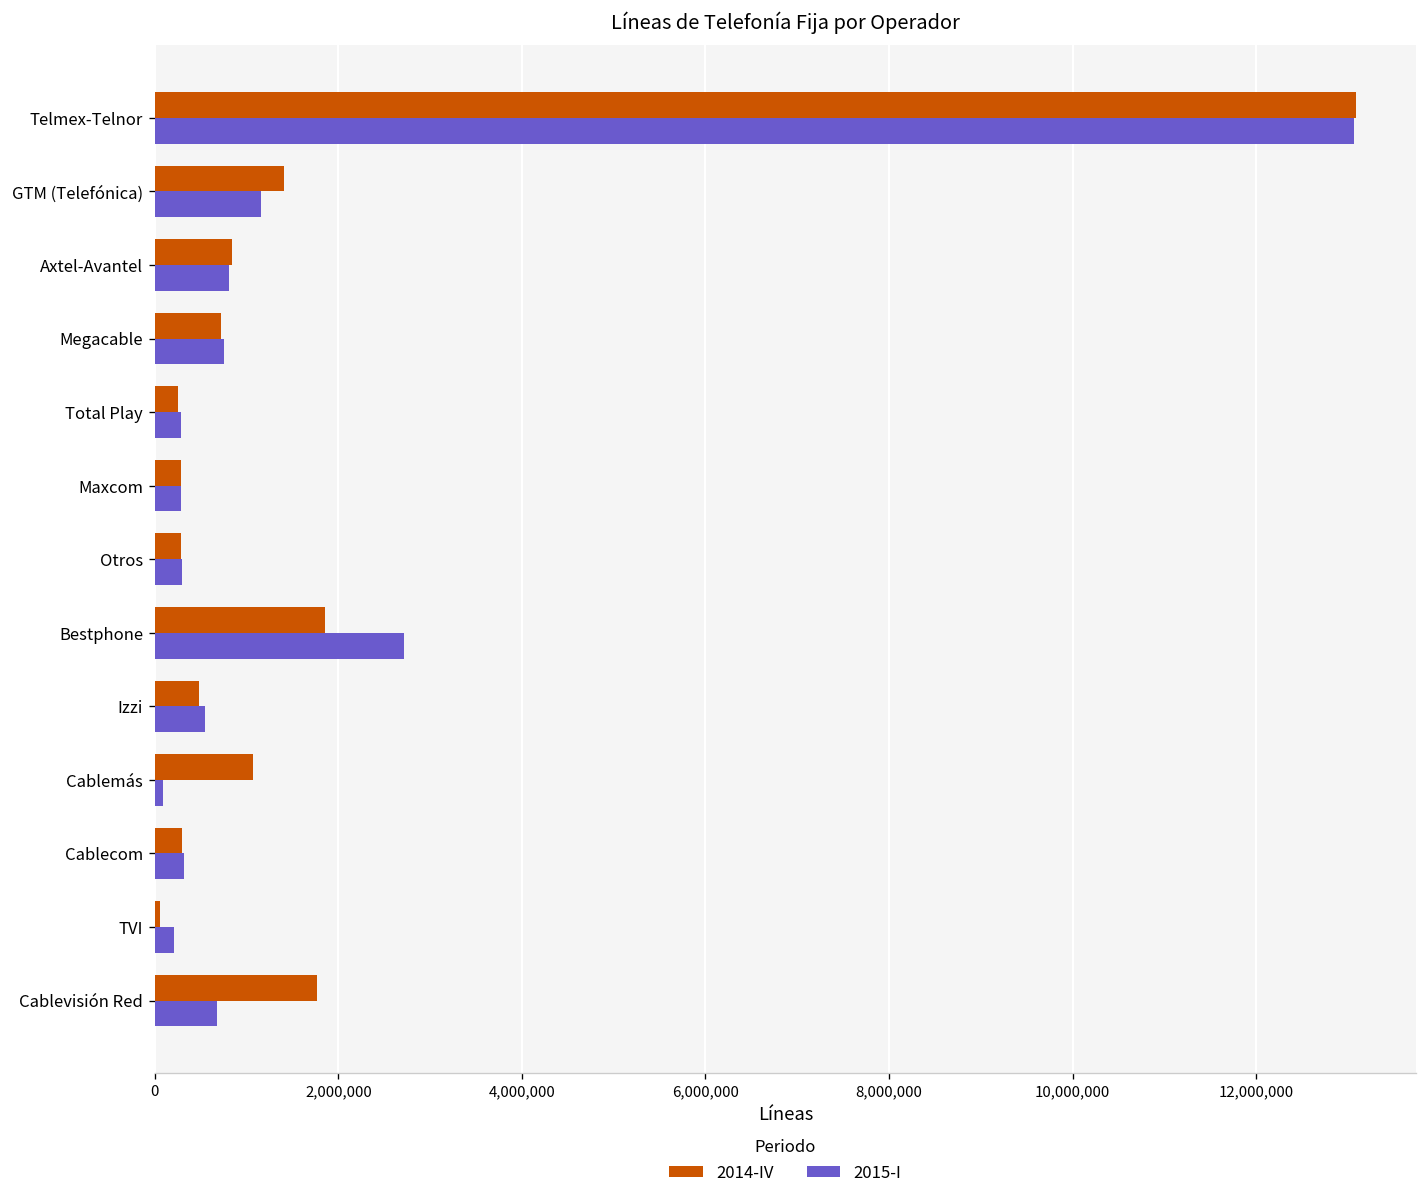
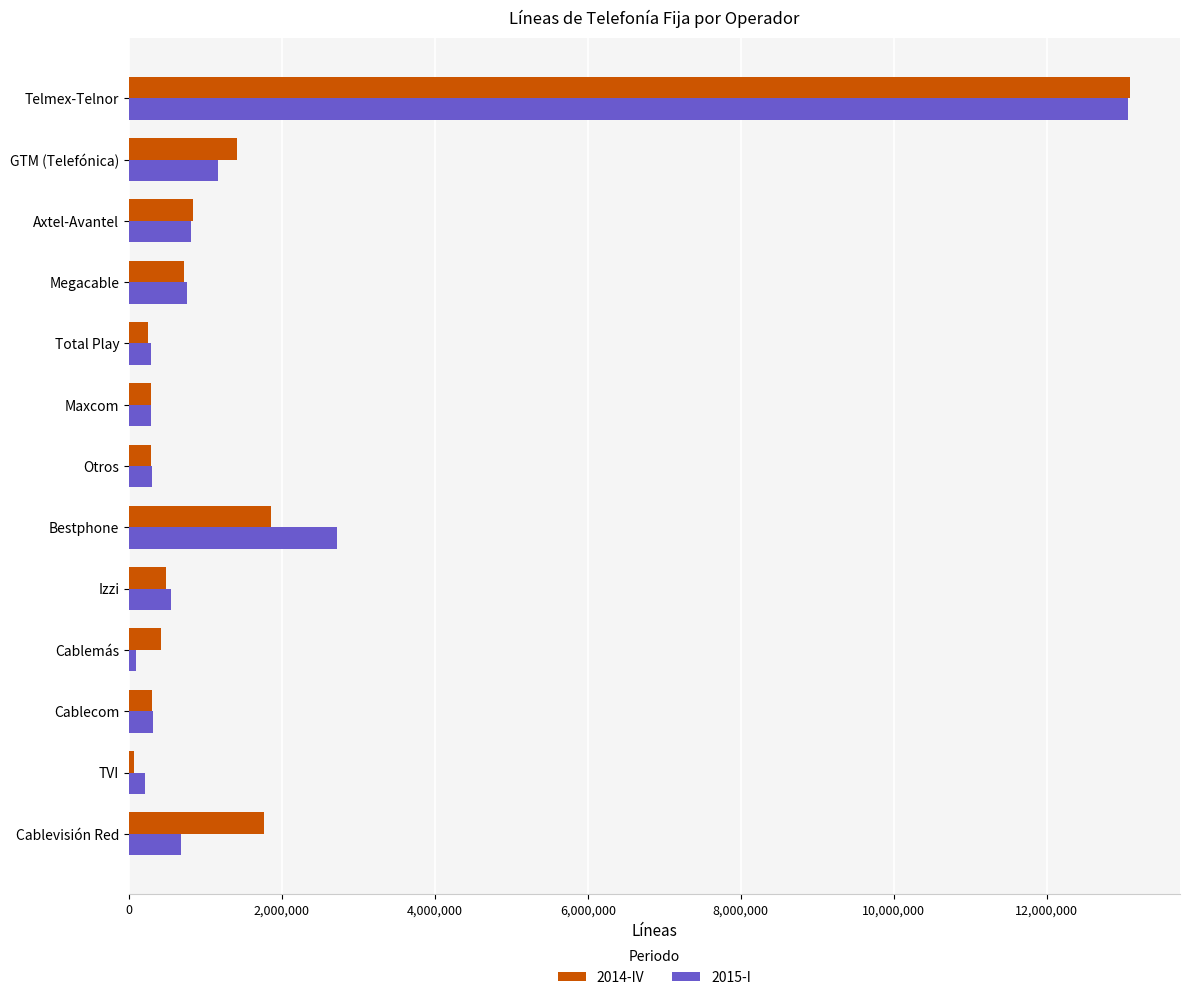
2014-IV, Cablemás: 1,100,000 -> 400,000
